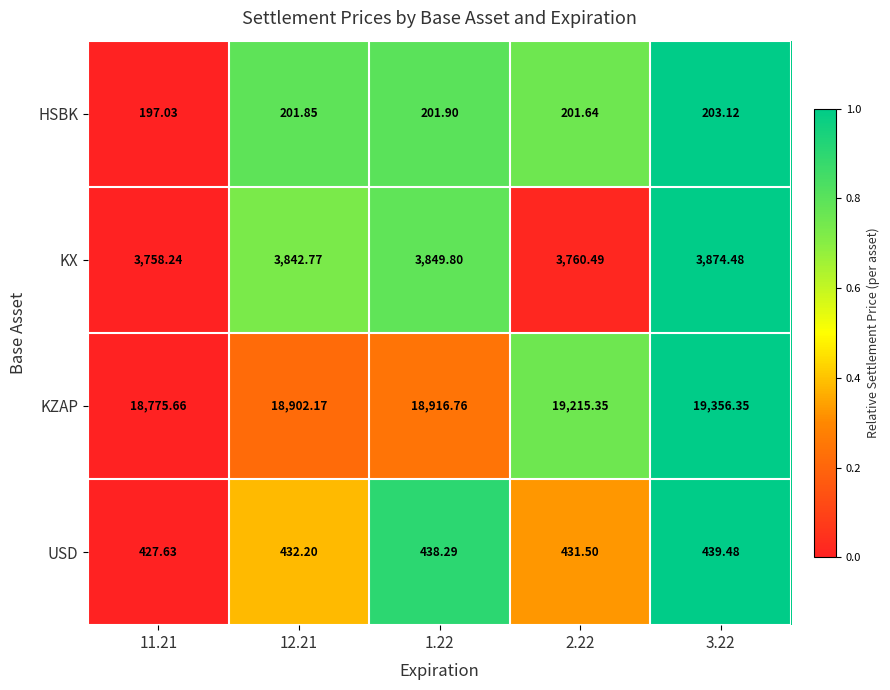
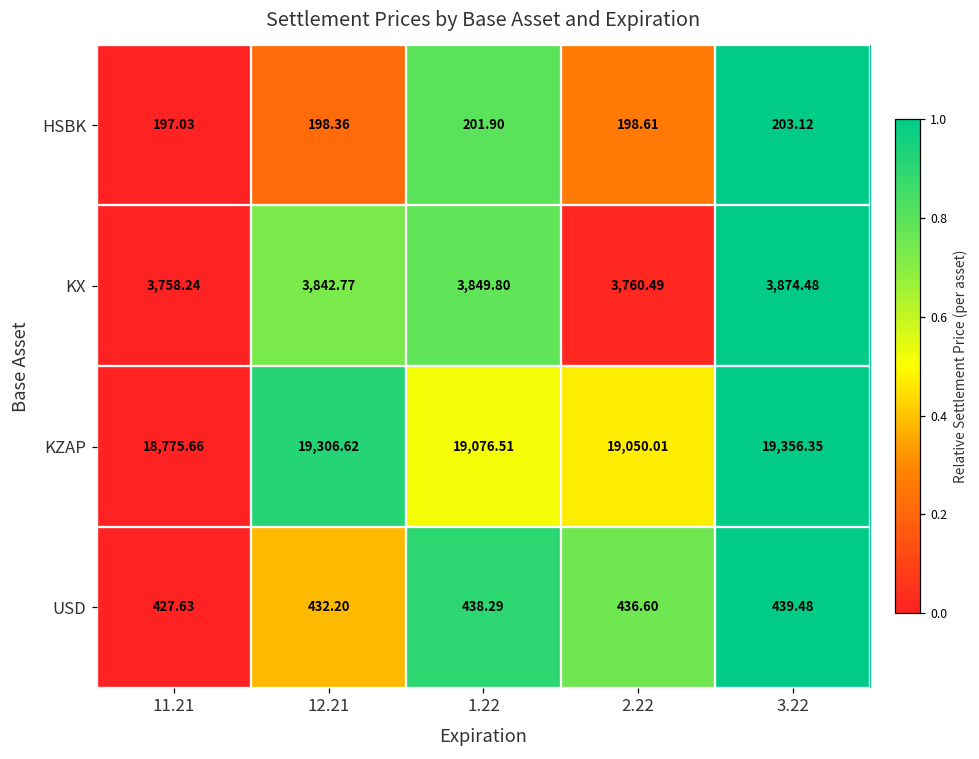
HSBK, 12.21: 201.85 -> 198.36
HSBK, 2.22: 201.64 -> 198.61
KZAP, 12.21: 18,902.17 -> 19,306.62
KZAP, 1.22: 18,916.76 -> 19,076.51
KZAP, 2.22: 19,215.35 -> 19,050.01
USD, 2.22: 431.50 -> 436.60
